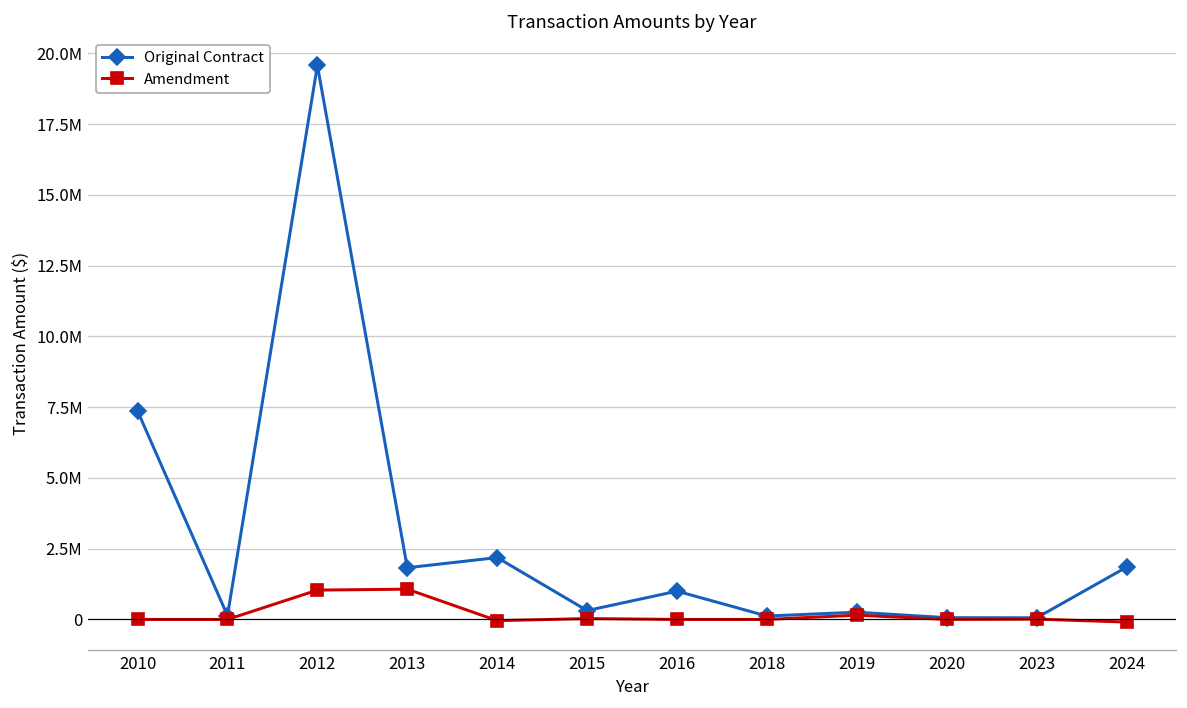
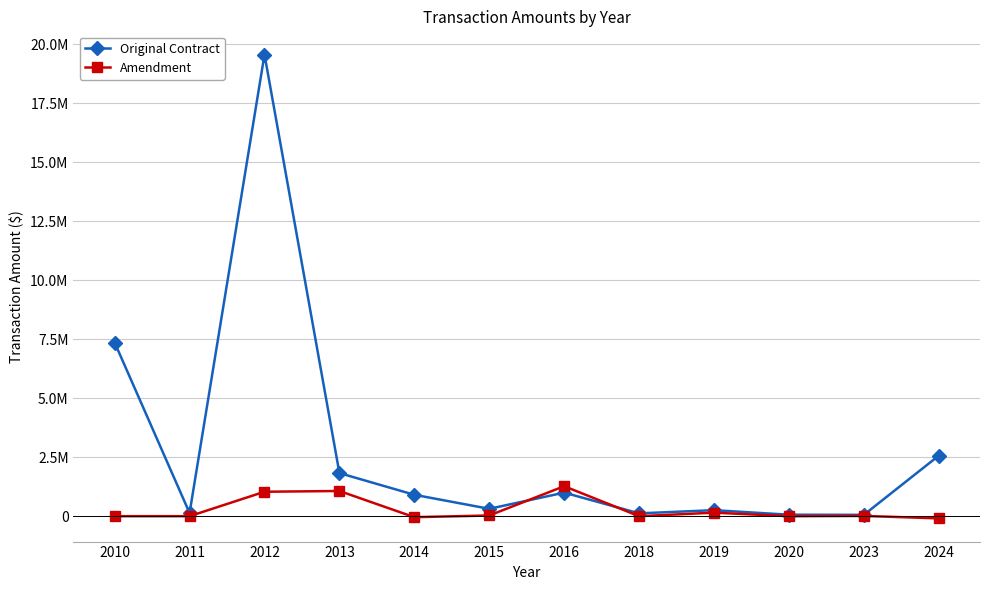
Original Contract, 2014: 2200000 -> 900000
Amendment, 2016: 0 -> 1300000
Original Contract, 2024: 1800000 -> 2600000
